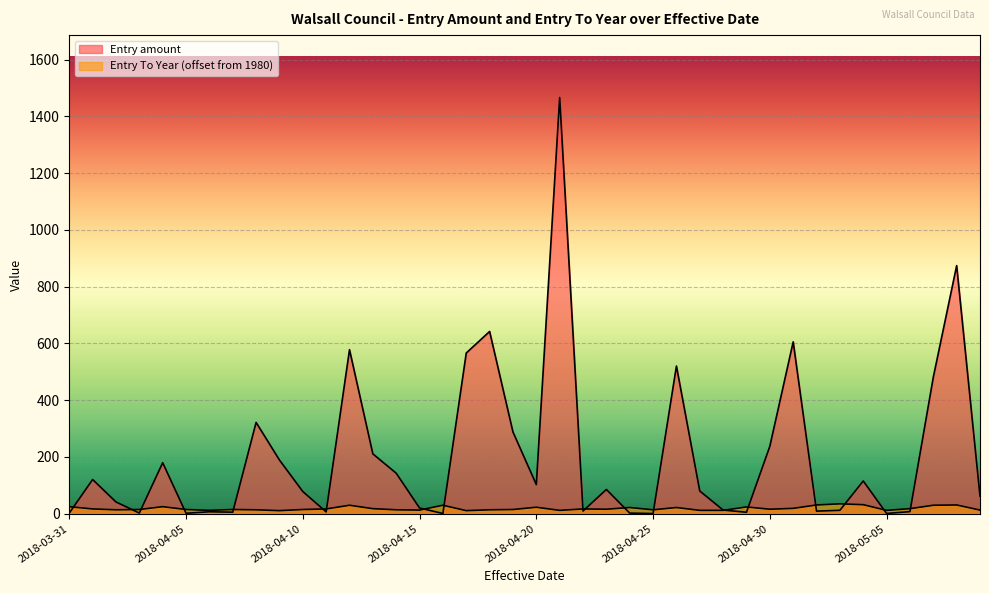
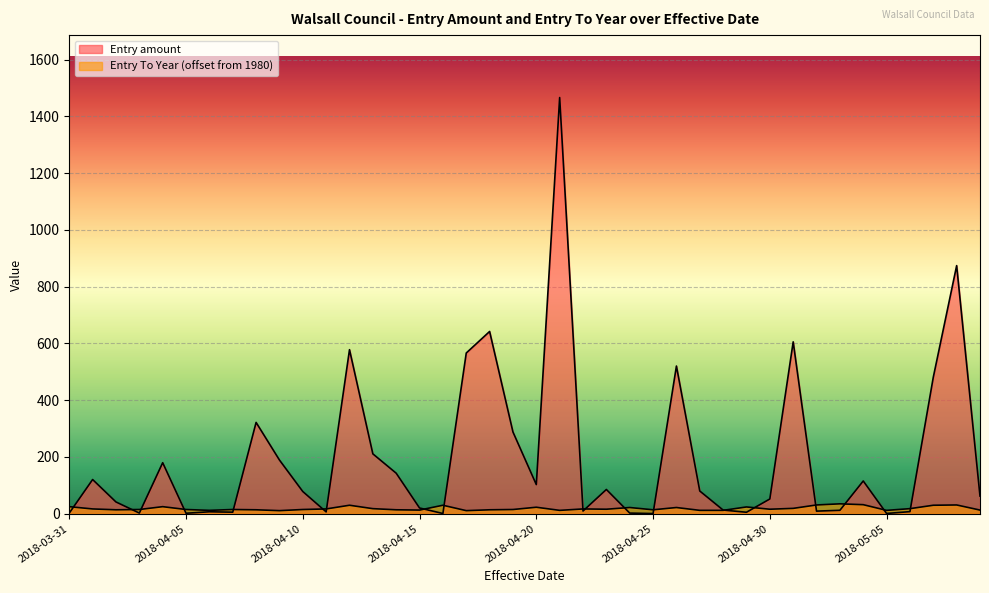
Entry amount, 2018-04-30: 240 -> 50
